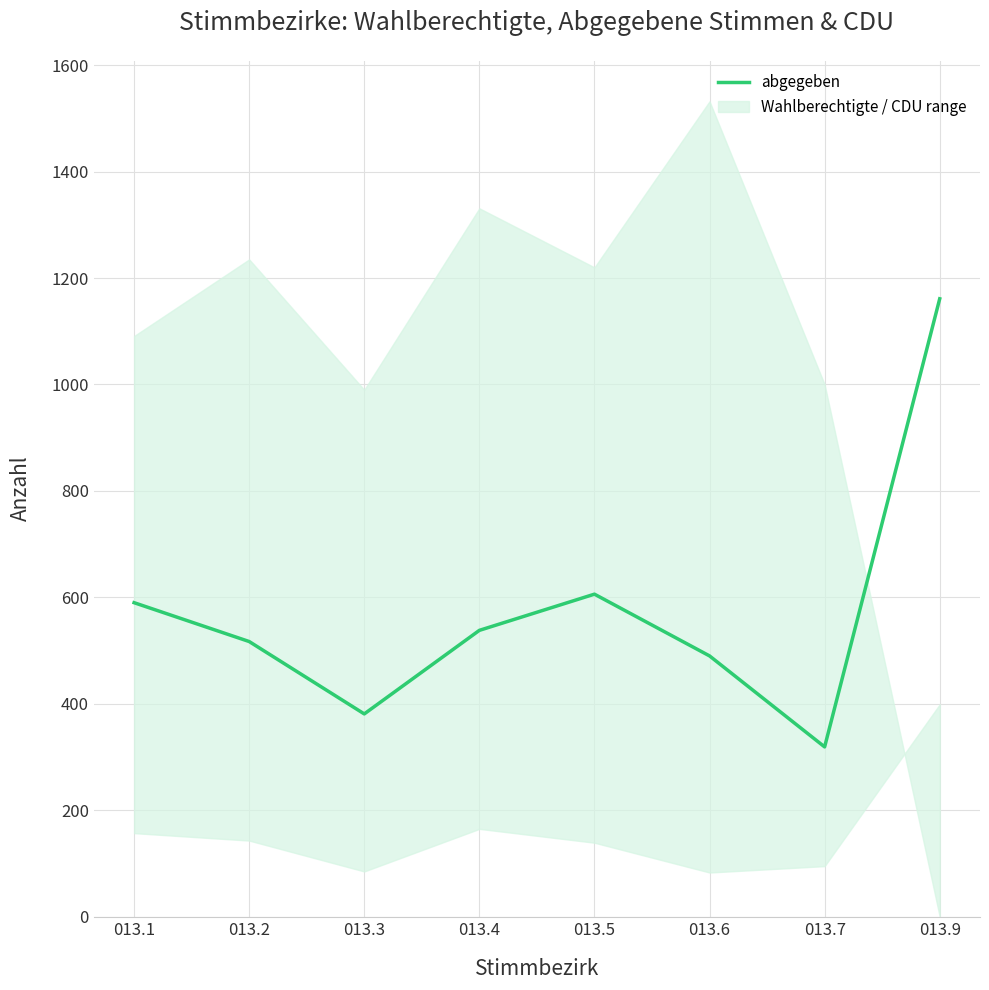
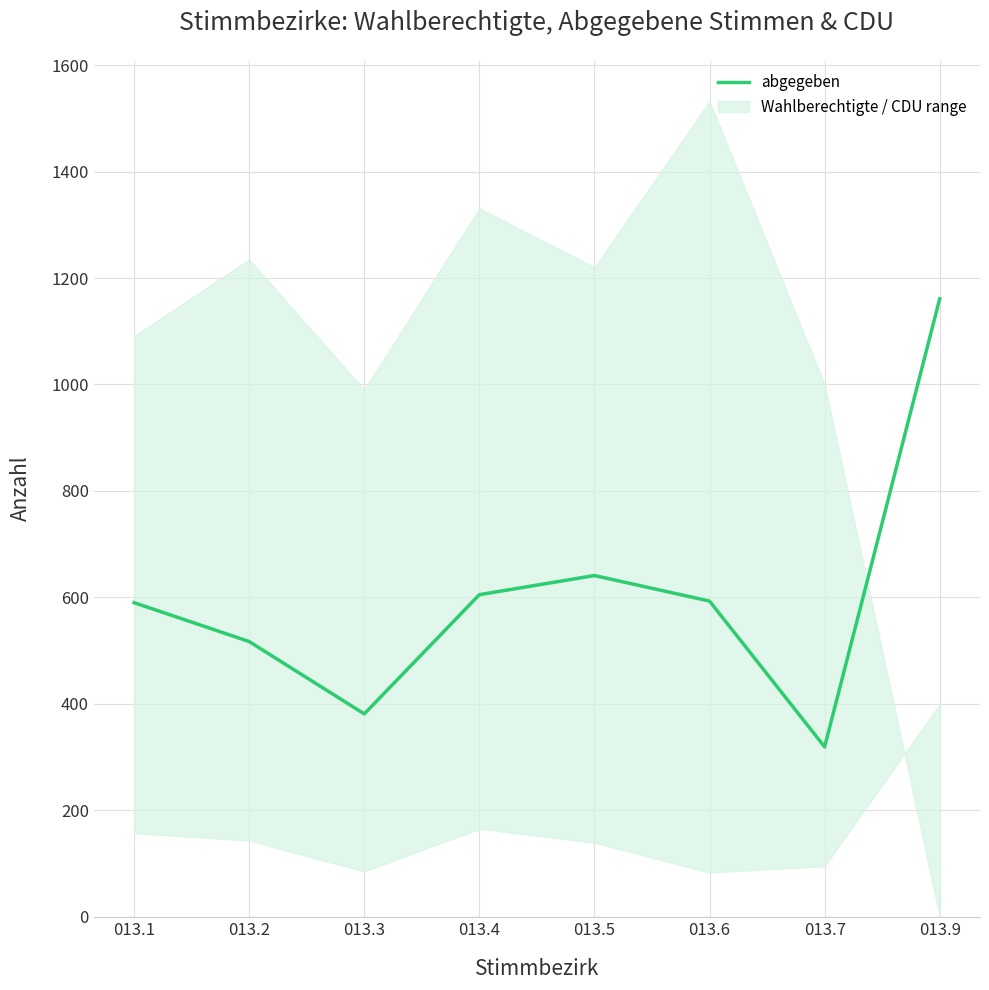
abgegeben, 013.4: 540 -> 610
abgegeben, 013.5: 610 -> 640
abgegeben, 013.6: 490 -> 590
